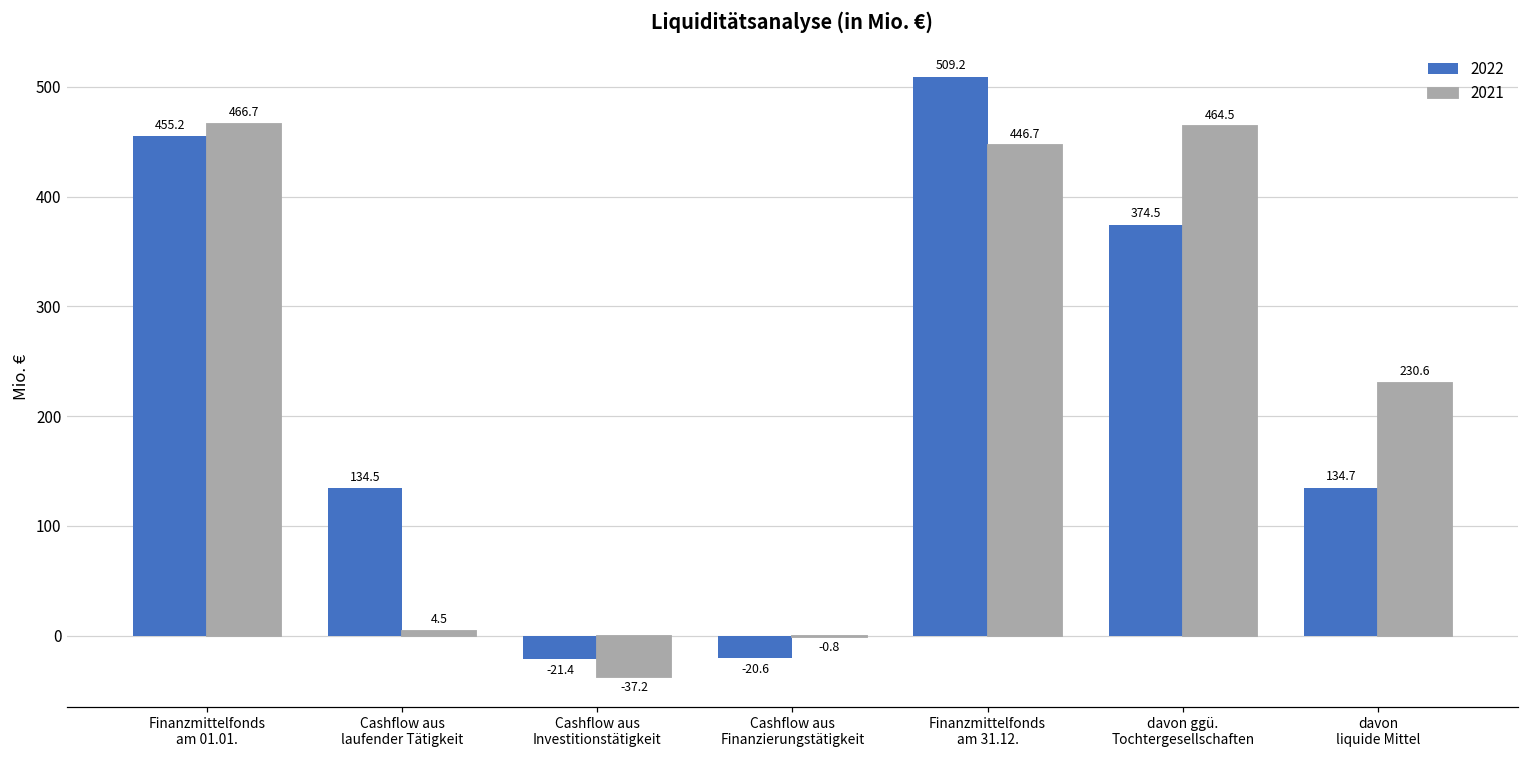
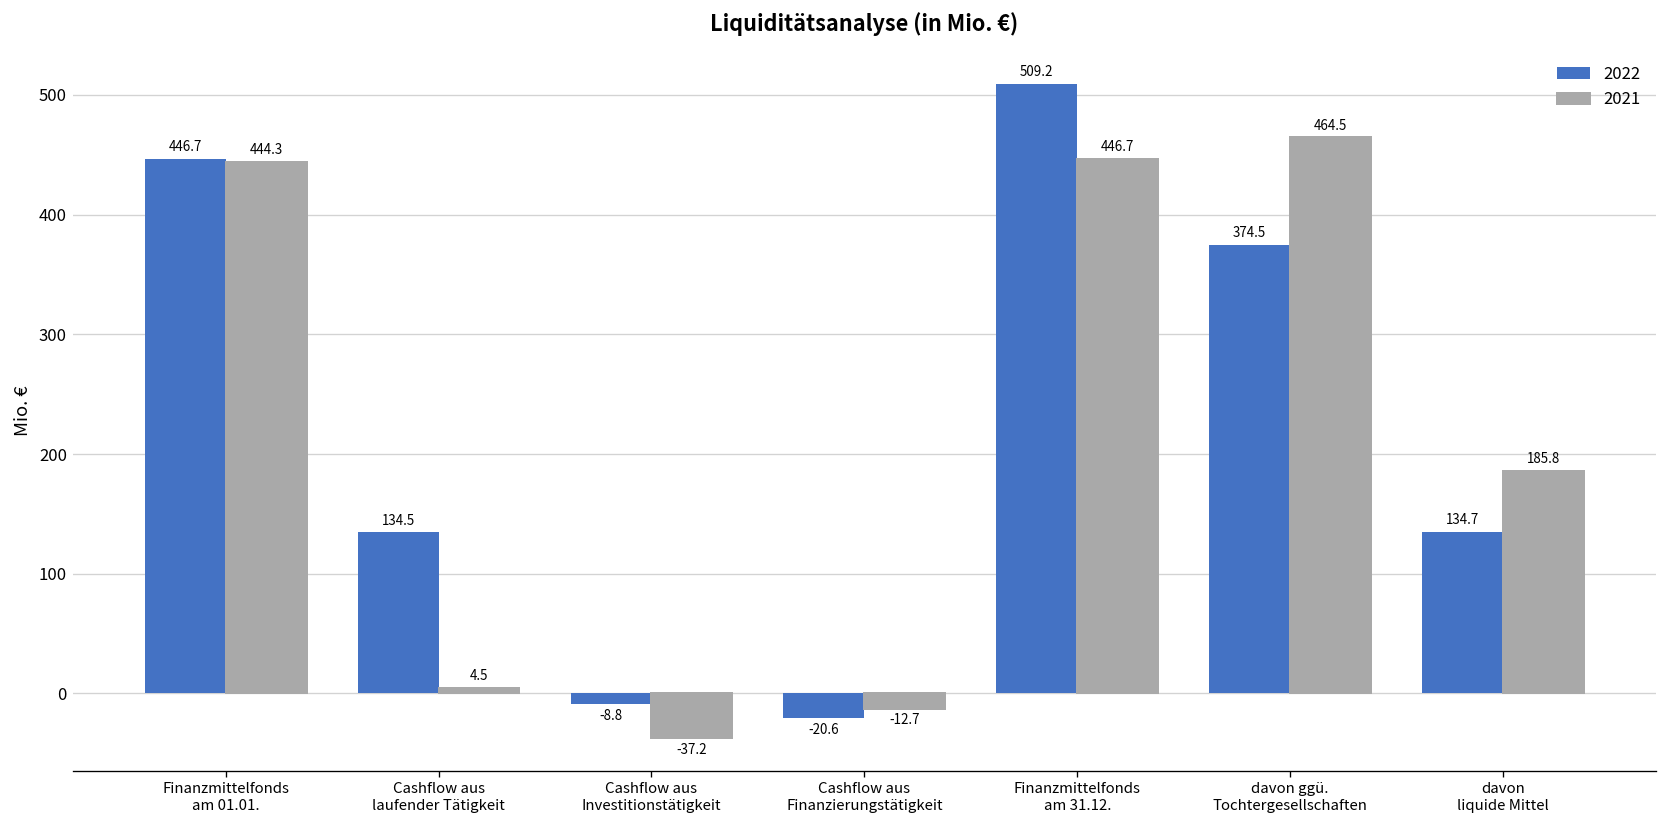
2022, Finanzmittelfonds am 01.01.: 455.2 -> 446.7
2021, Finanzmittelfonds am 01.01.: 466.7 -> 444.3
2022, Cashflow aus Investitionstätigkeit: -21.4 -> -8.8
2021, Cashflow aus Finanzierungstätigkeit: -0.8 -> -12.7
2021, davon liquide Mittel: 230.6 -> 185.8
